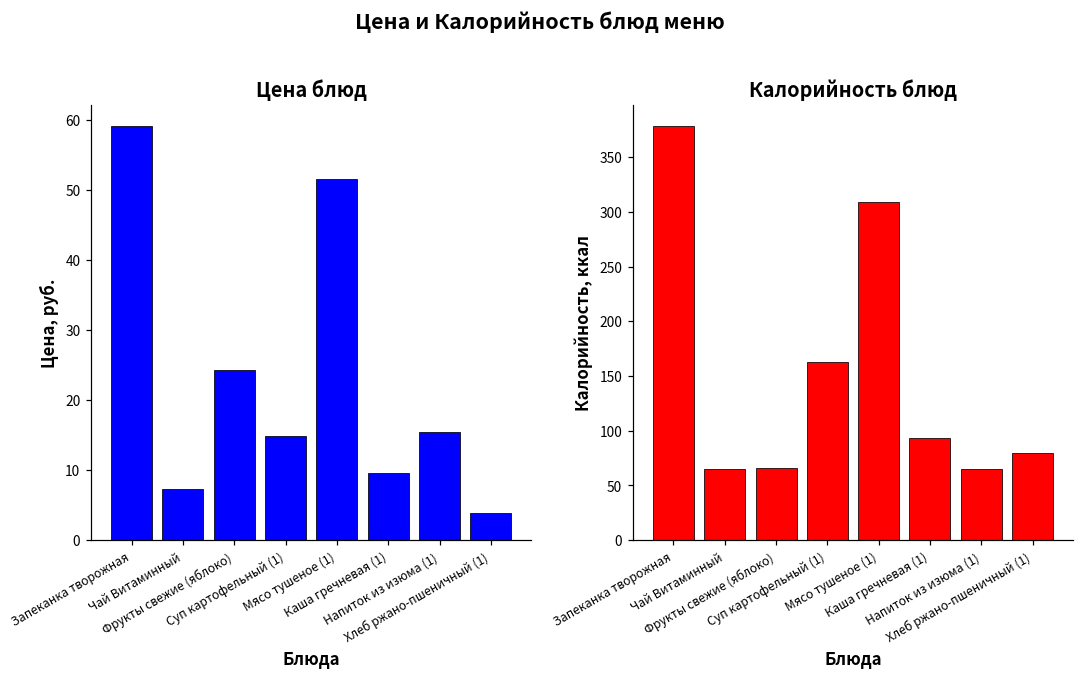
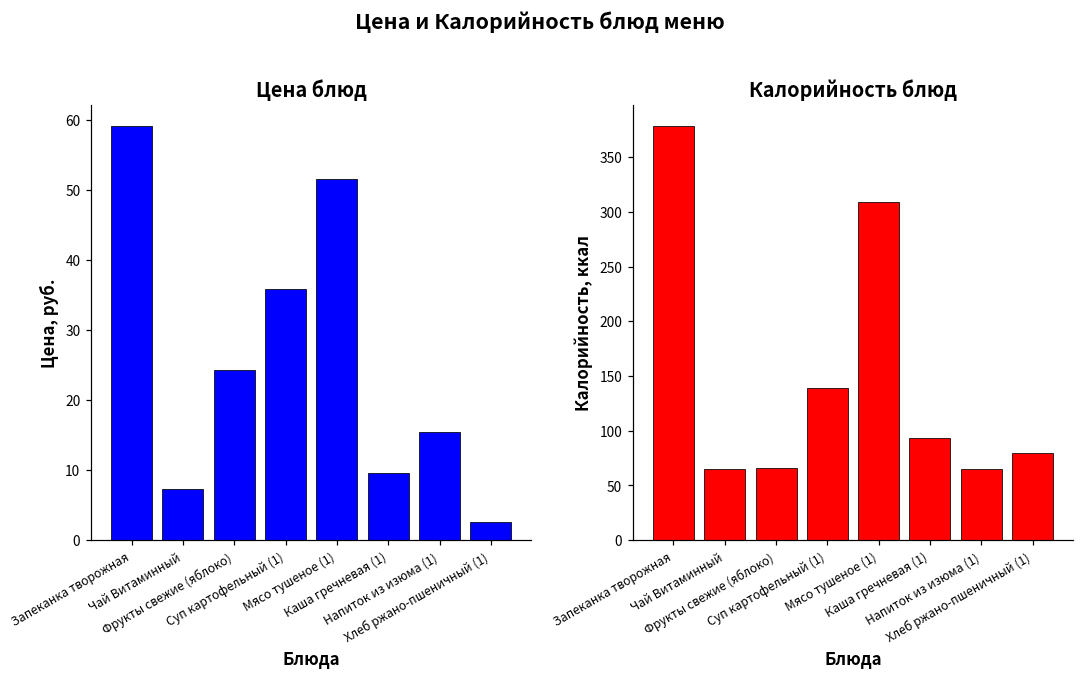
Цена блюд, Суп картофельный (1): 15 -> 36
Цена блюд, Хлеб ржано-пшеничный (1): 4 -> 3
Калорийность блюд, Суп картофельный (1): 160 -> 140
